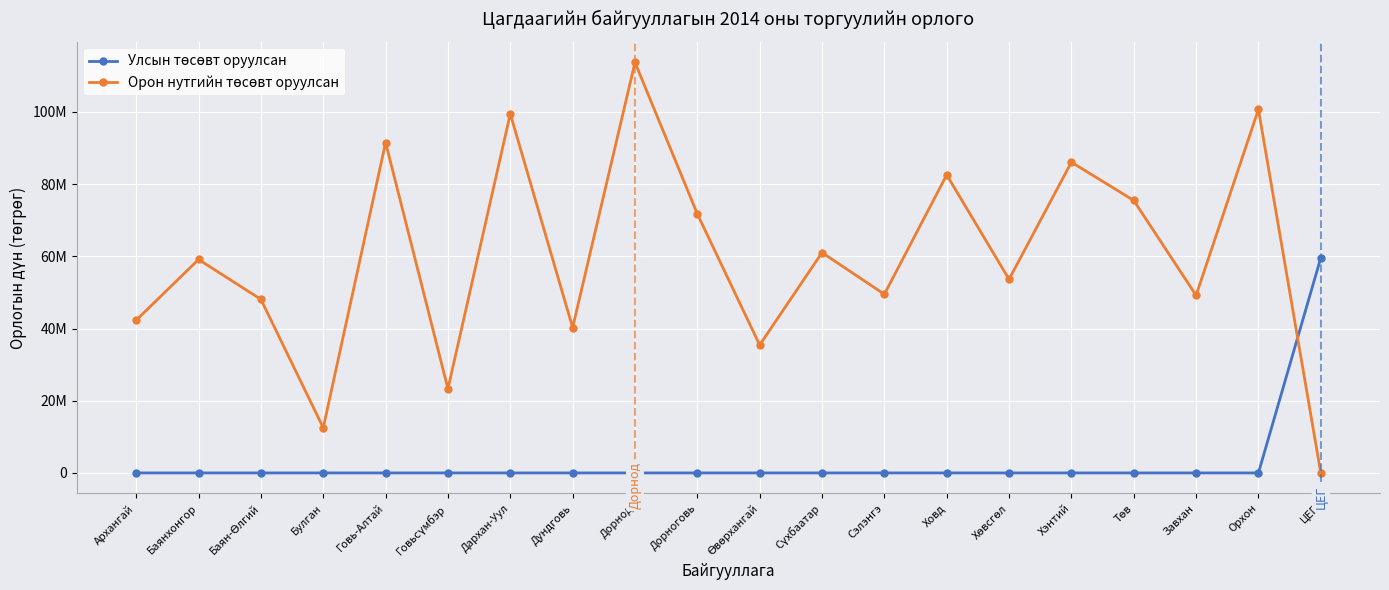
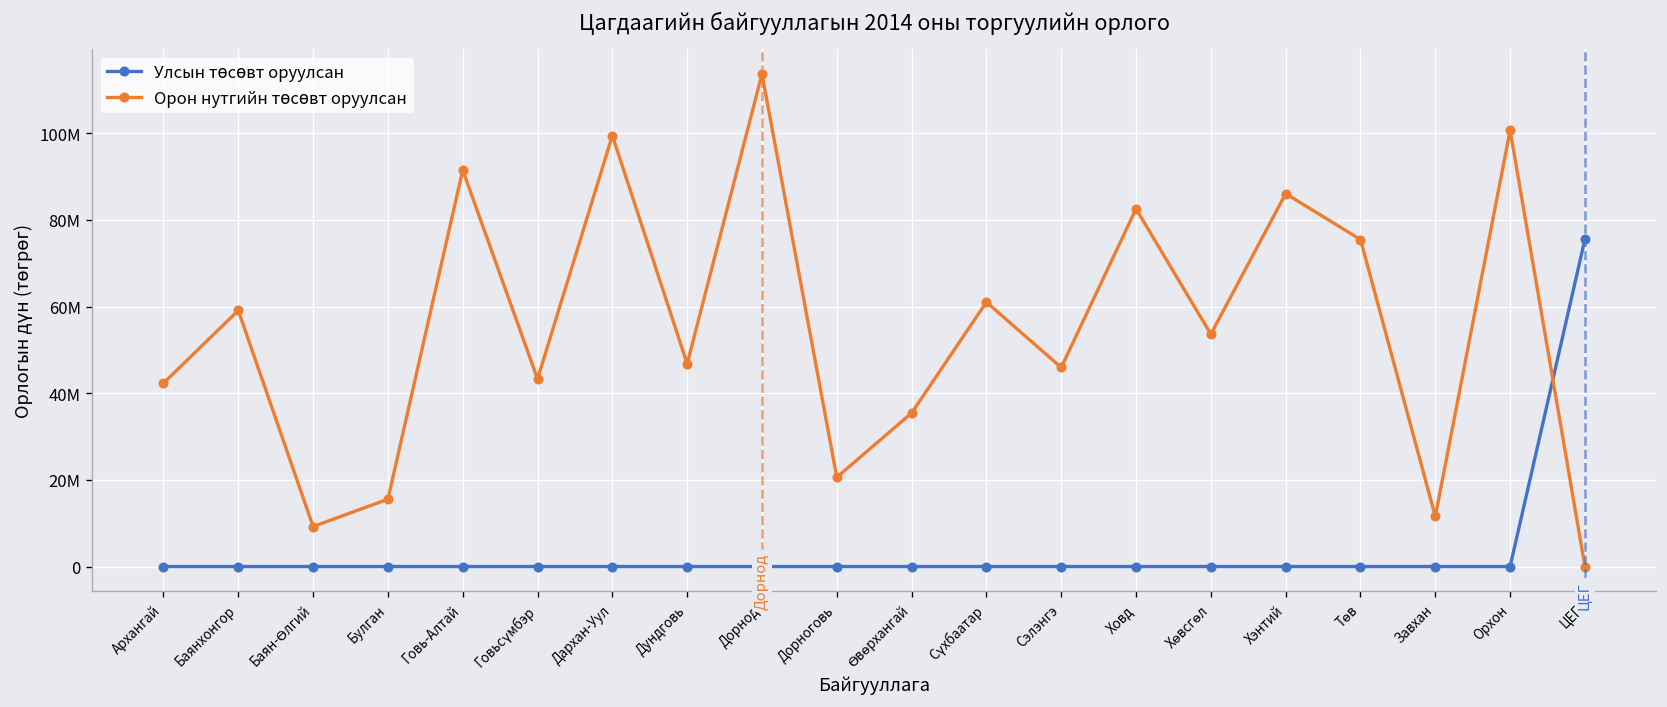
Орон нутгийн төсөвт оруулсан, Баян-Өлгий: 48000000 -> 9000000
Орон нутгийн төсөвт оруулсан, Булган: 13000000 -> 16000000
Орон нутгийн төсөвт оруулсан, Говьсүмбэр: 23000000 -> 43000000
Орон нутгийн төсөвт оруулсан, Дундговь: 40000000 -> 47000000
Орон нутгийн төсөвт оруулсан, Дорноговь: 72000000 -> 21000000
Орон нутгийн төсөвт оруулсан, Сэлэнгэ: 49000000 -> 46000000
Орон нутгийн төсөвт оруулсан, Завхан: 49000000 -> 12000000
Улсын төсөвт оруулсан, ЦЕГ: 60000000 -> 76000000
